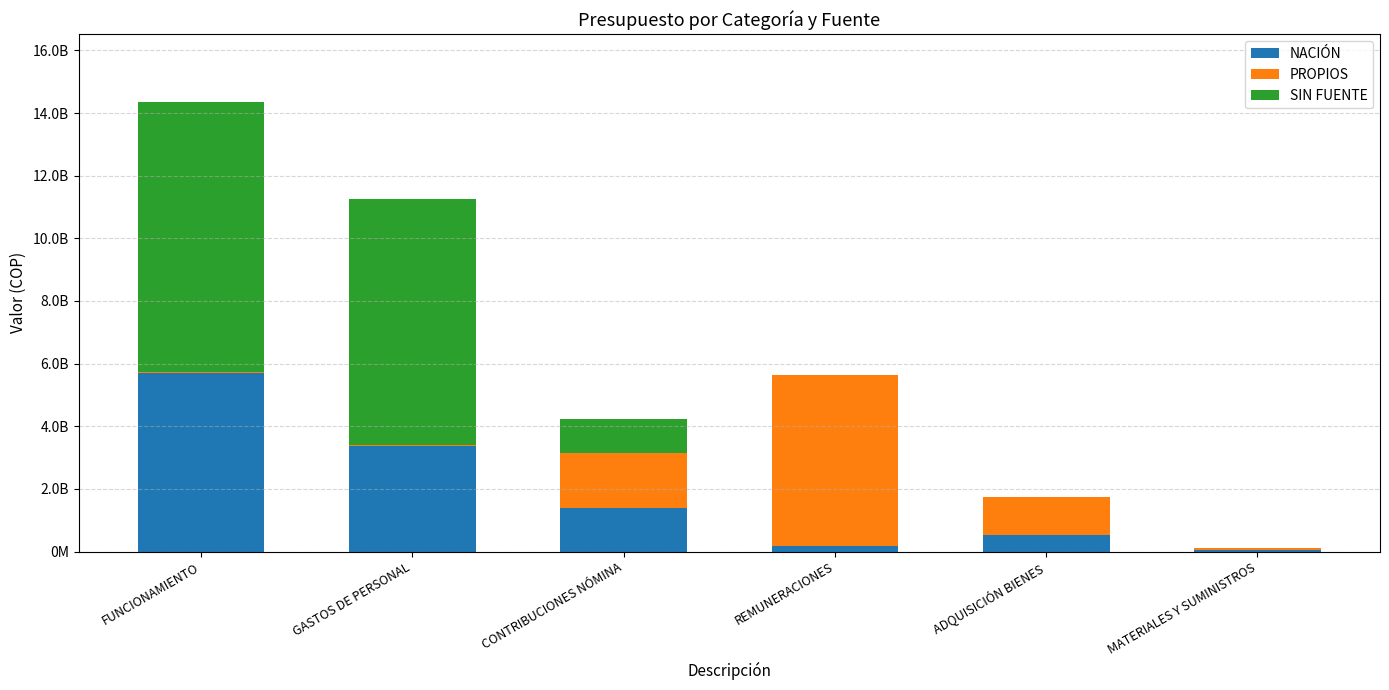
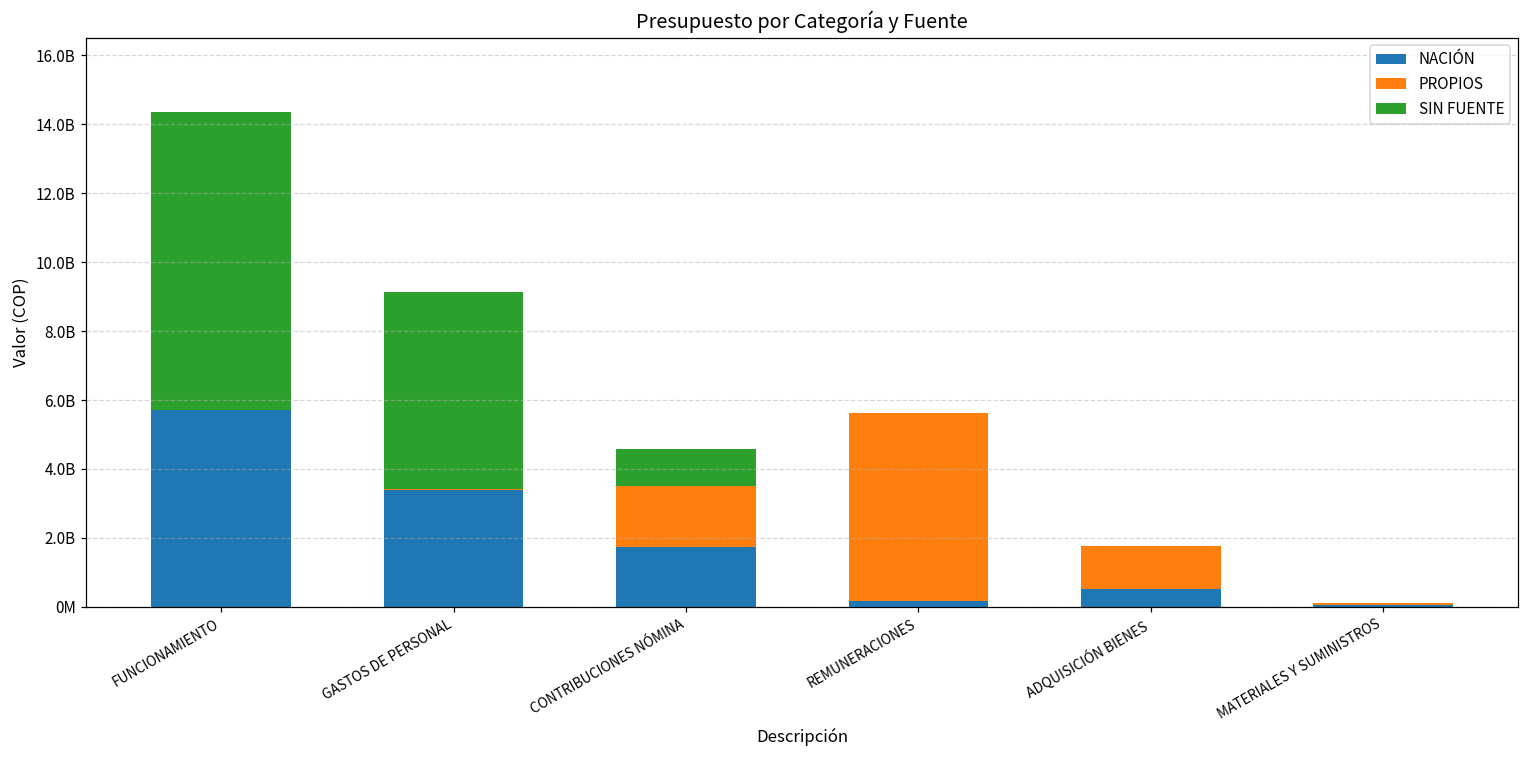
SIN FUENTE, GASTOS DE PERSONAL: 7800000000 -> 5700000000
NACIÓN, CONTRIBUCIONES NÓMINA: 1400000000 -> 1700000000
